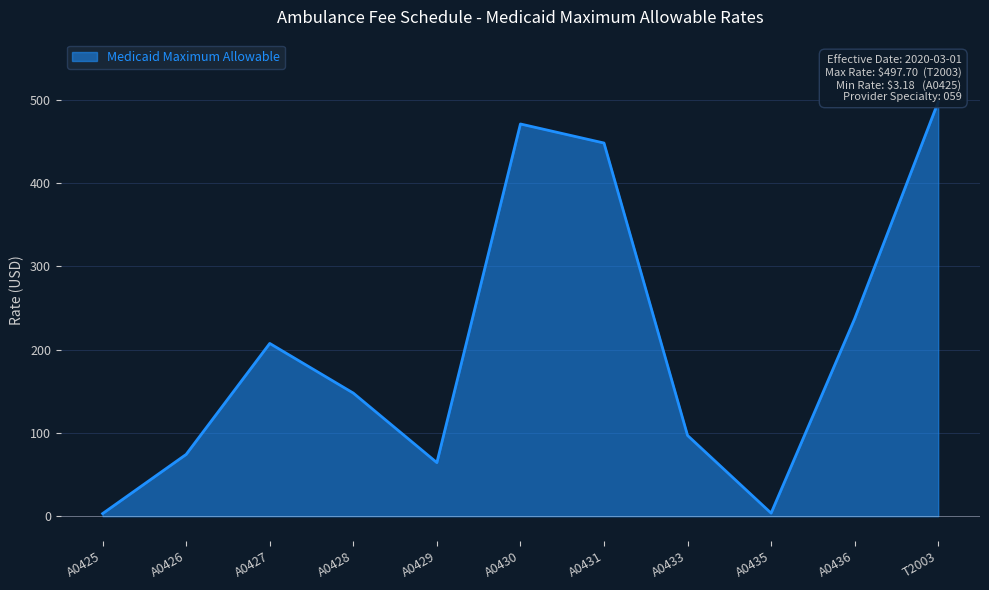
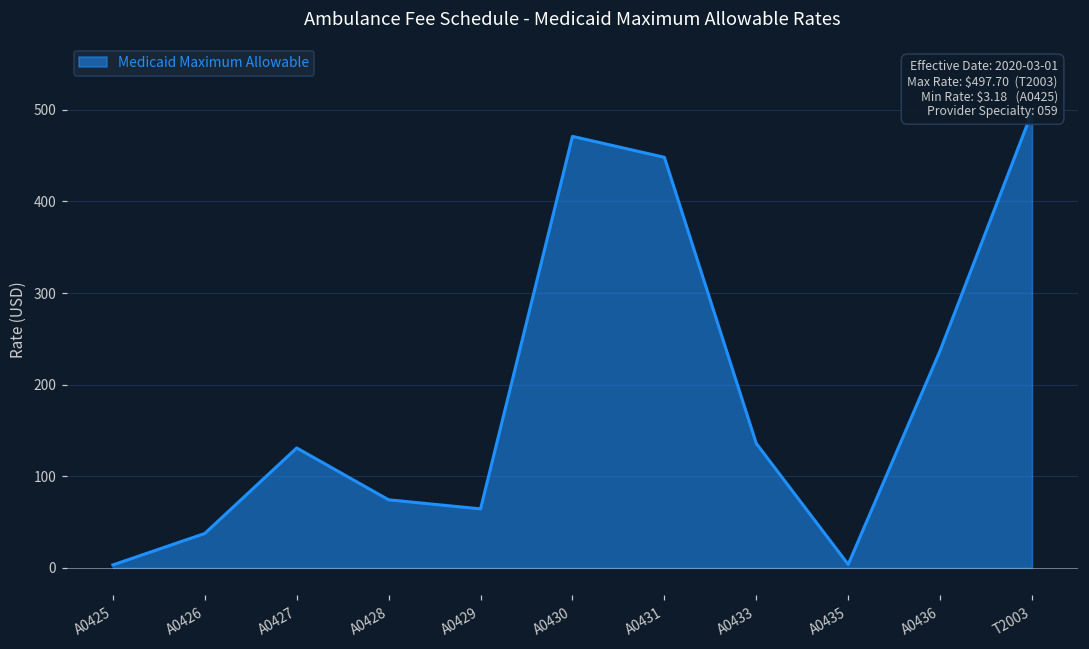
A0426: 70 -> 40
A0427: 210 -> 130
A0428: 150 -> 70
A0433: 100 -> 140
